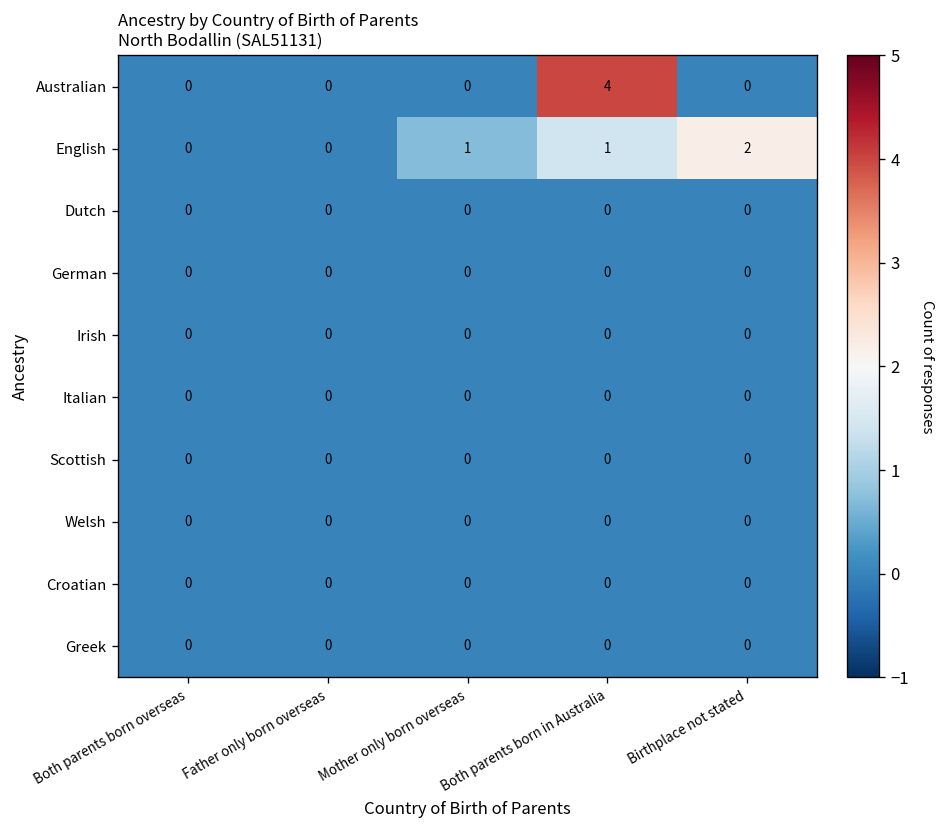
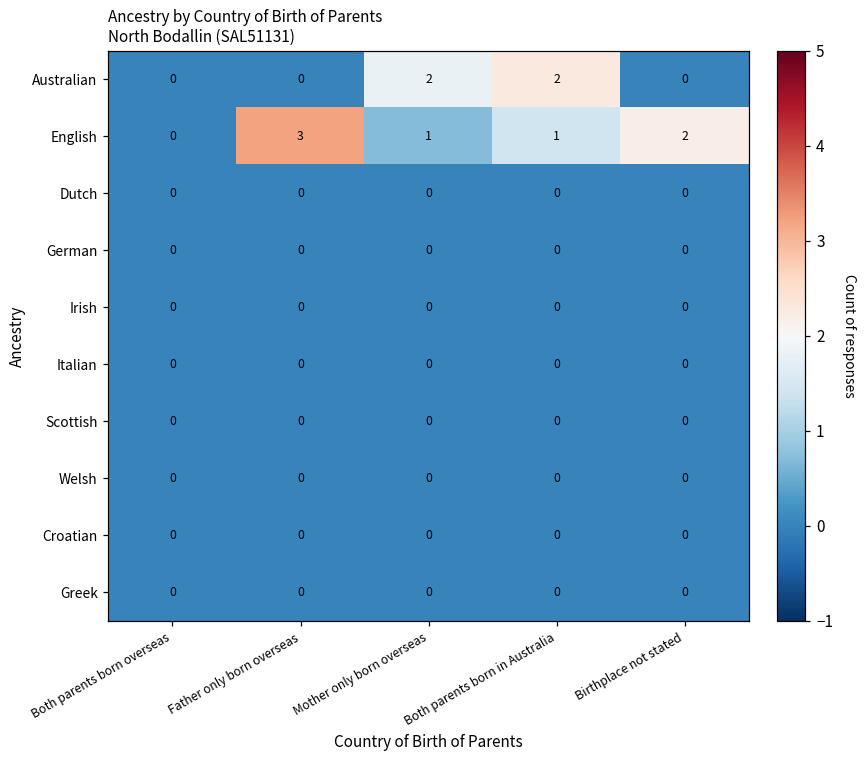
Australian, Mother only born overseas: 0 -> 2
Australian, Both parents born in Australia: 4 -> 2
English, Father only born overseas: 0 -> 3
